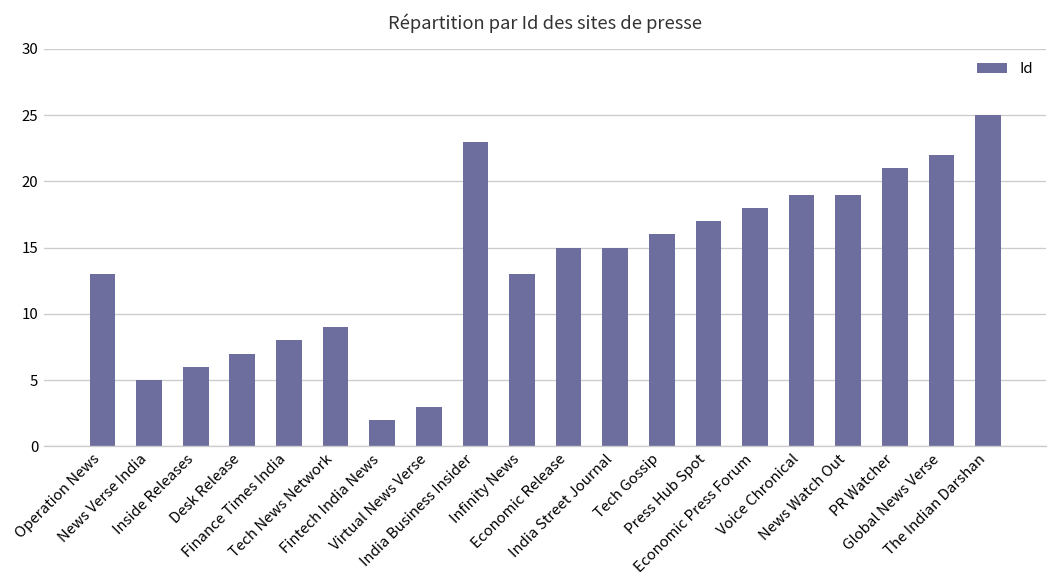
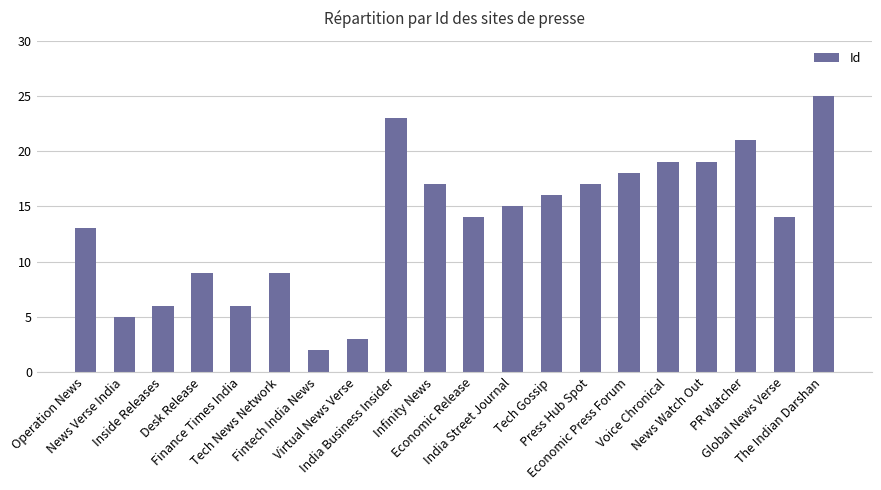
Desk Release: 7 -> 9
Finance Times India: 8 -> 6
Infinity News: 13 -> 17
Economic Release: 15 -> 14
Global News Verse: 22 -> 14
